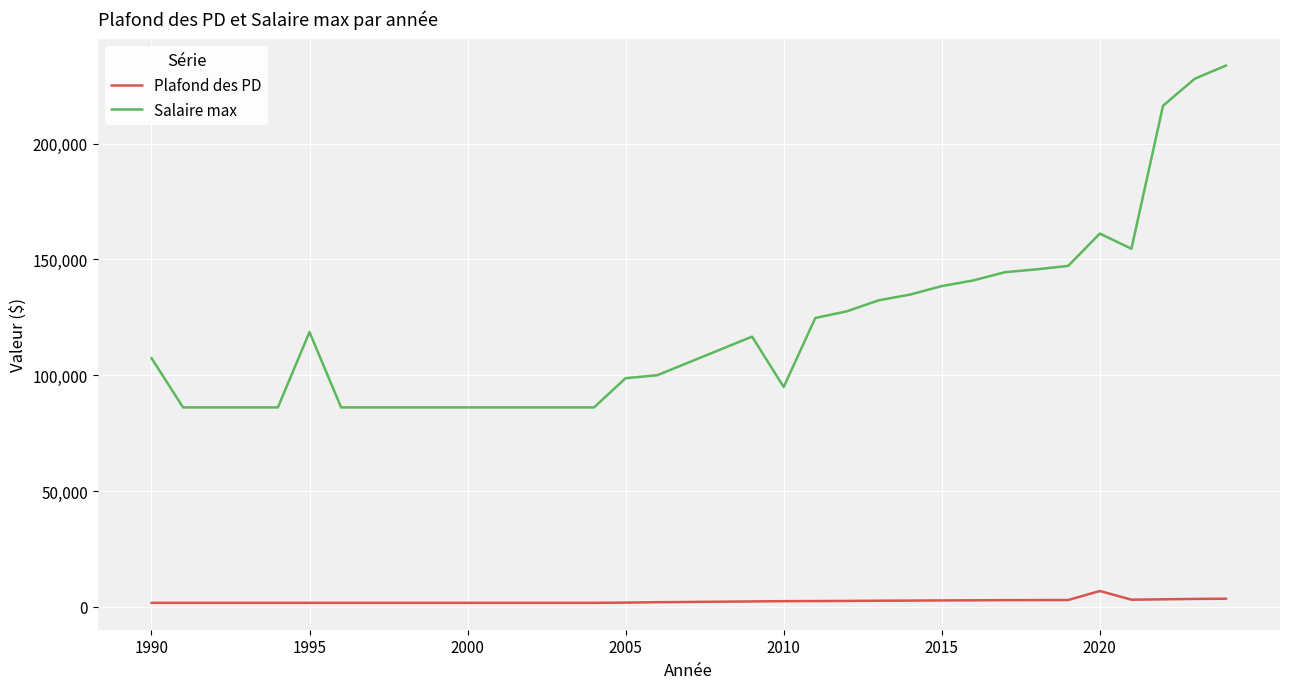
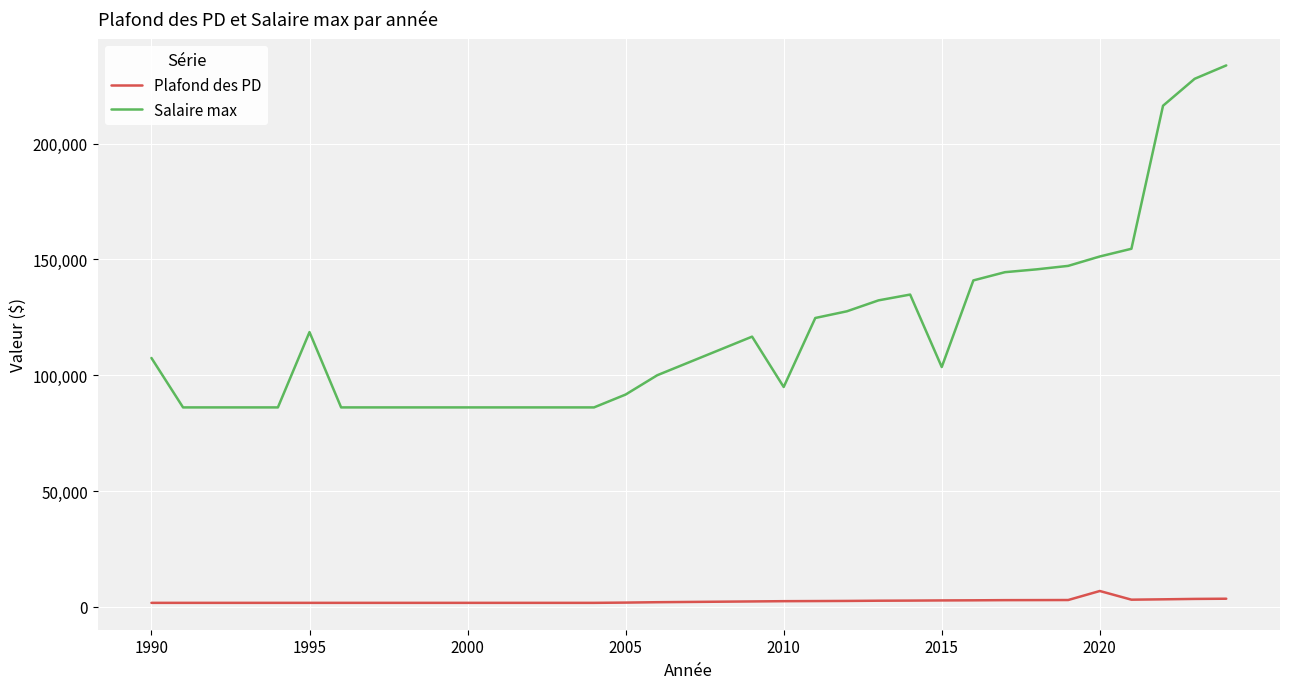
Salaire max, 2005: 99,000 -> 92,000
Salaire max, 2015: 139,000 -> 104,000
Salaire max, 2020: 161,000 -> 151,000
